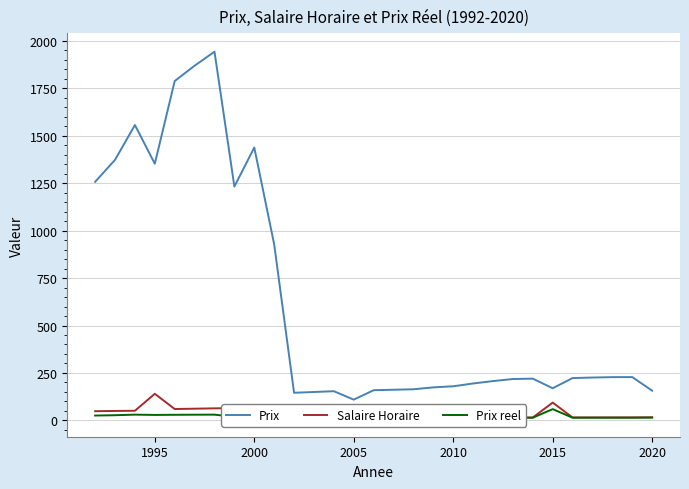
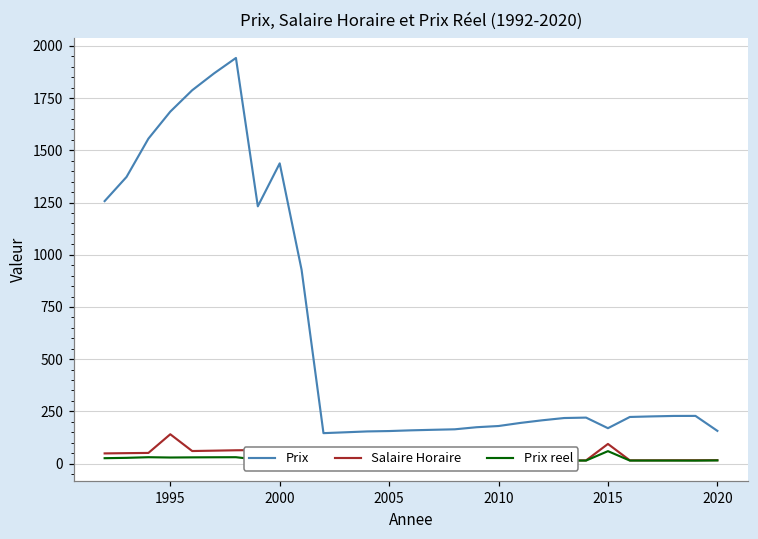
Prix, 1995: 1350 -> 1690
Prix, 2005: 110 -> 160
